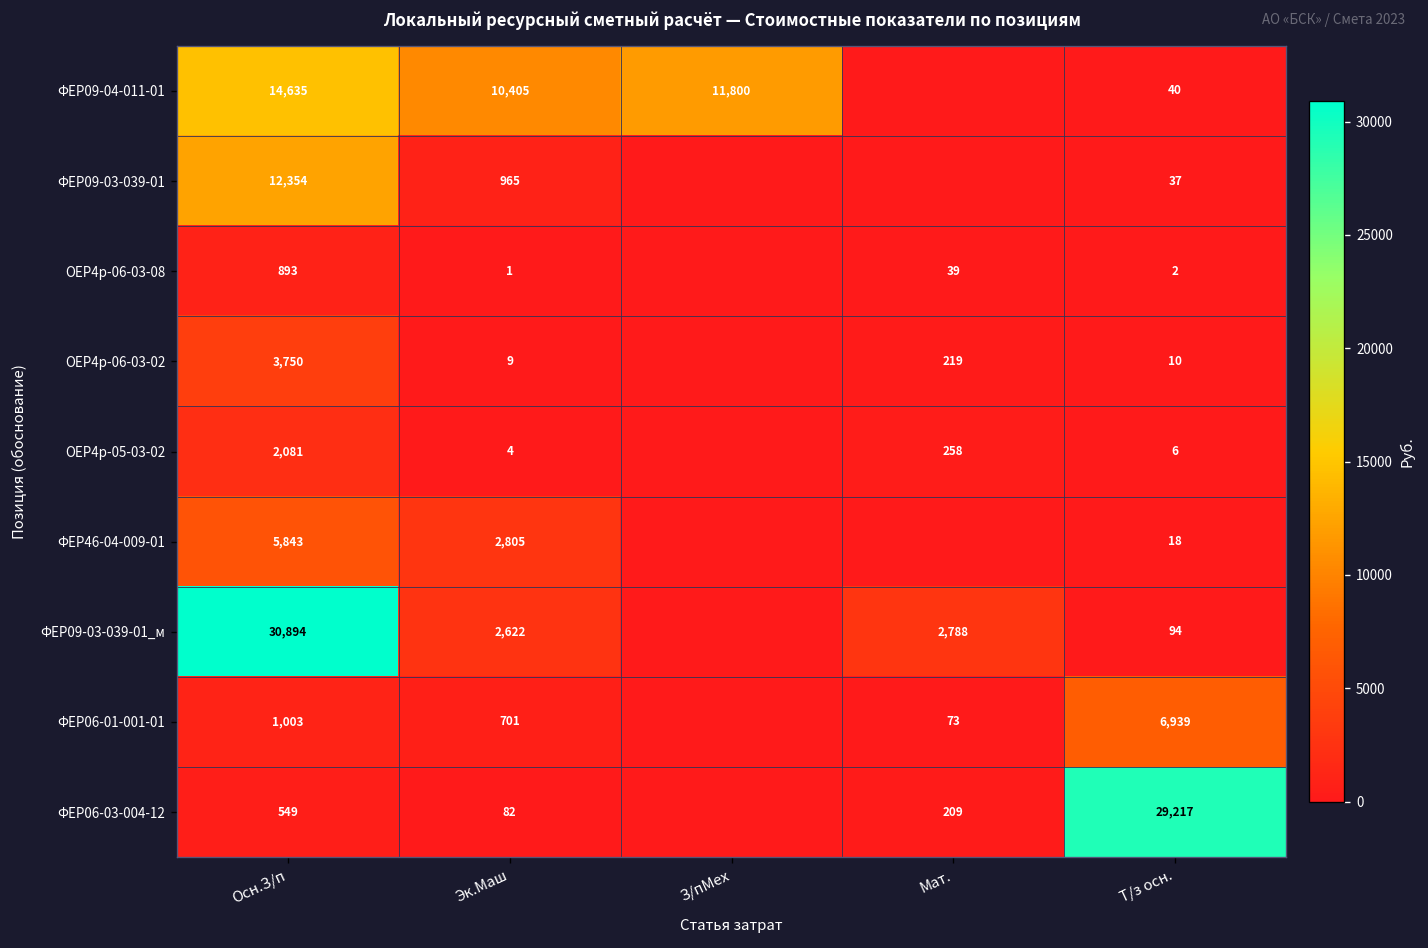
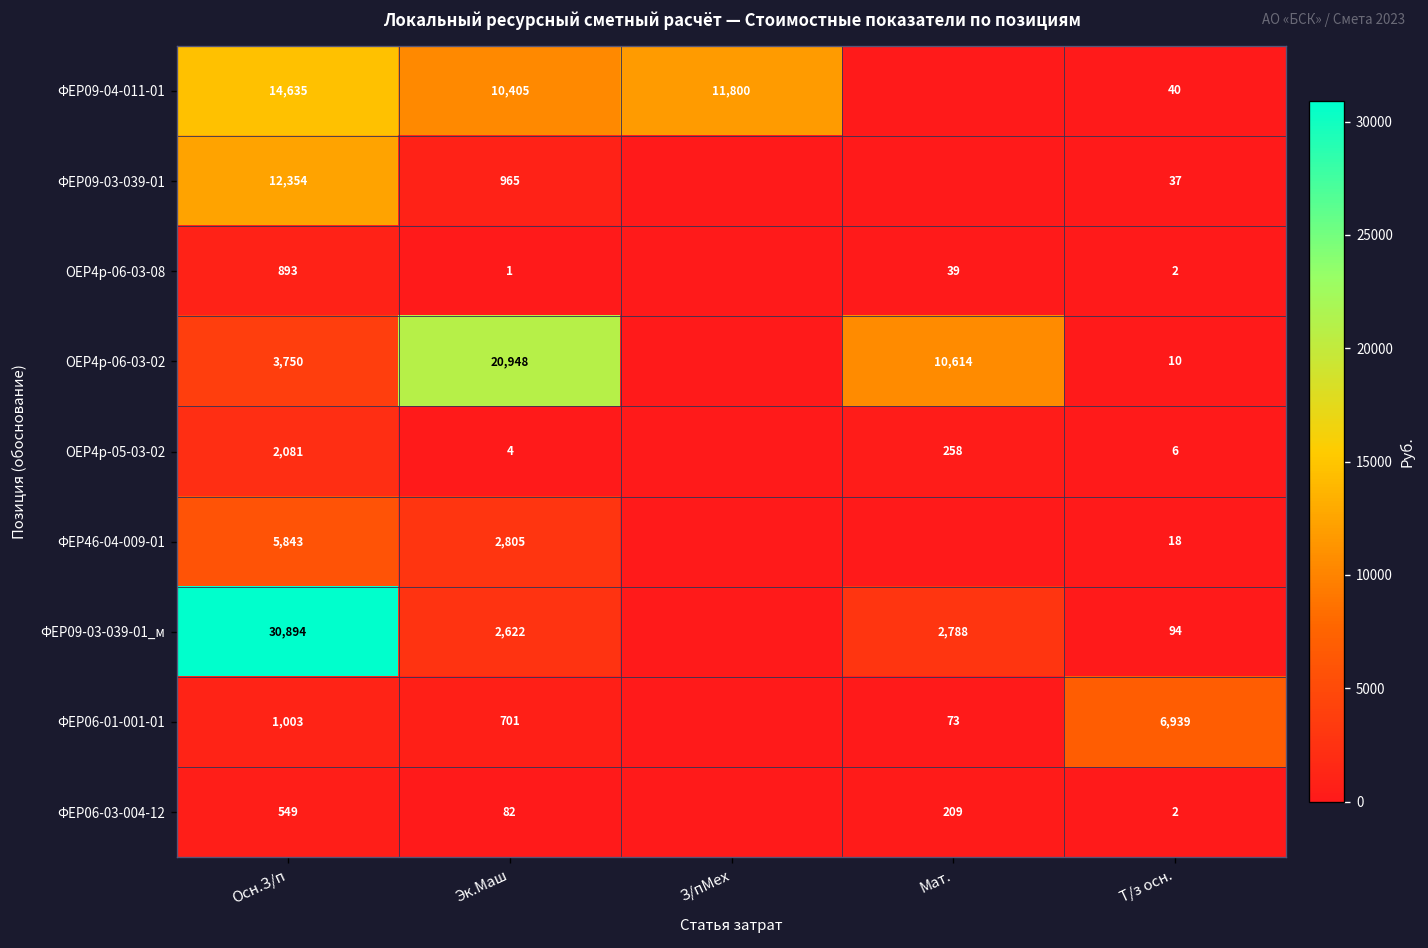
ОЕР4р-06-03-02, Эк.Маш: 9 -> 20,948
ОЕР4р-06-03-02, Мат.: 219 -> 10,614
ФЕР06-03-004-12, Т/з осн.: 29,217 -> 2
